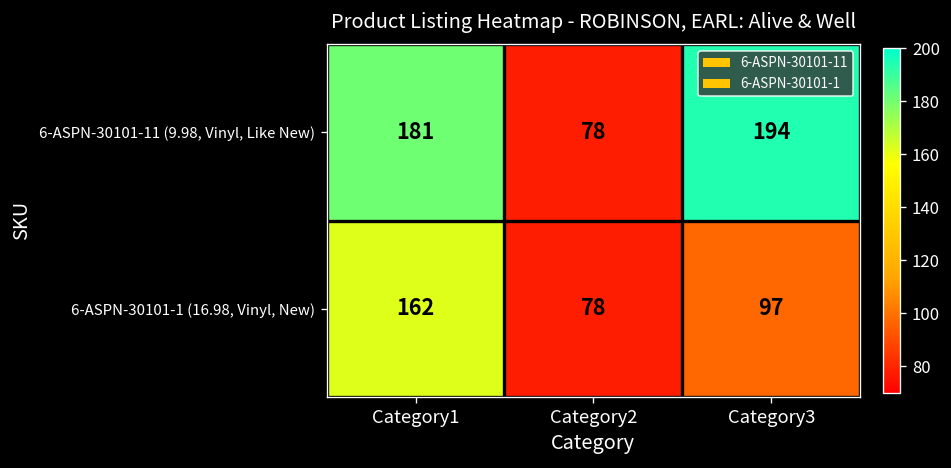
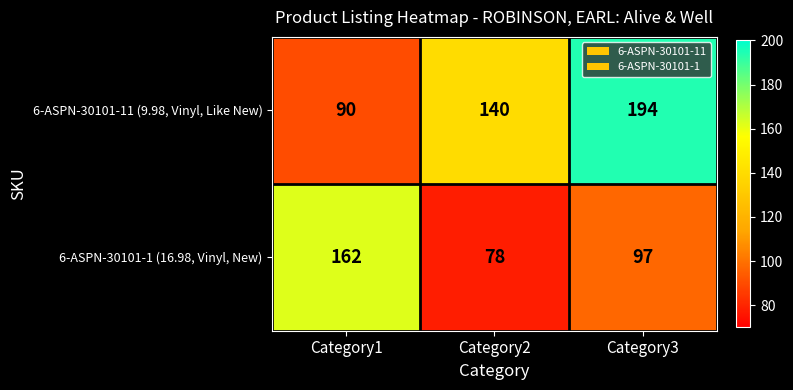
6-ASPN-30101-11 (9.98, Vinyl, Like New), Category1: 181 -> 90
6-ASPN-30101-11 (9.98, Vinyl, Like New), Category2: 78 -> 140
